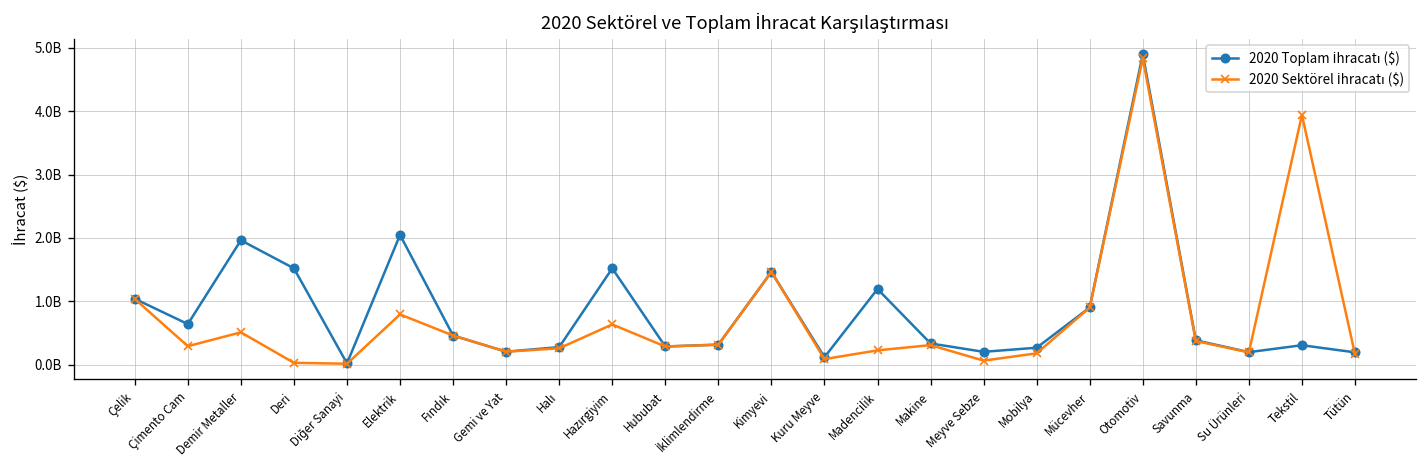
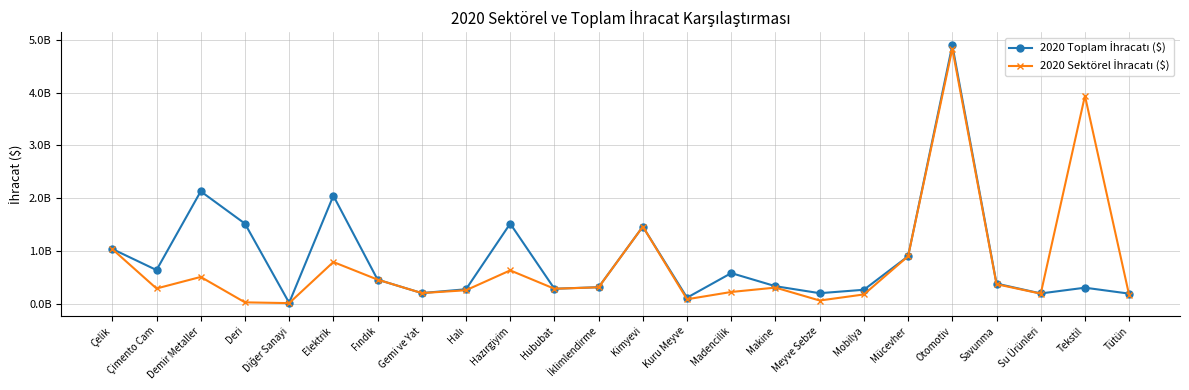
2020 Toplam İhracatı ($), Demir Metaller: 2000000000 -> 2100000000
2020 Toplam İhracatı ($), Madencilik: 1200000000 -> 600000000
